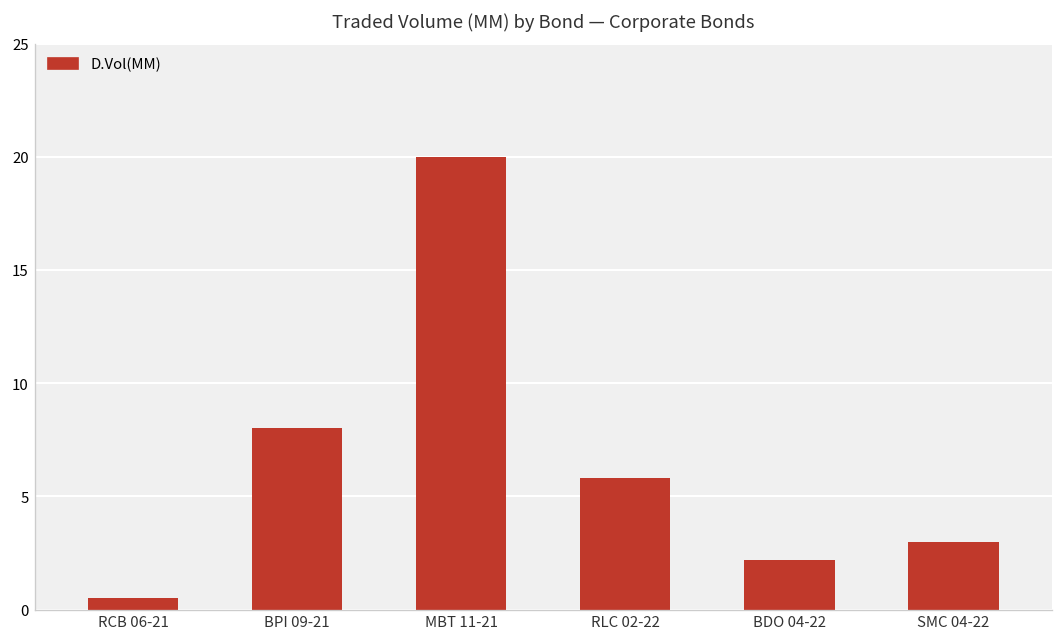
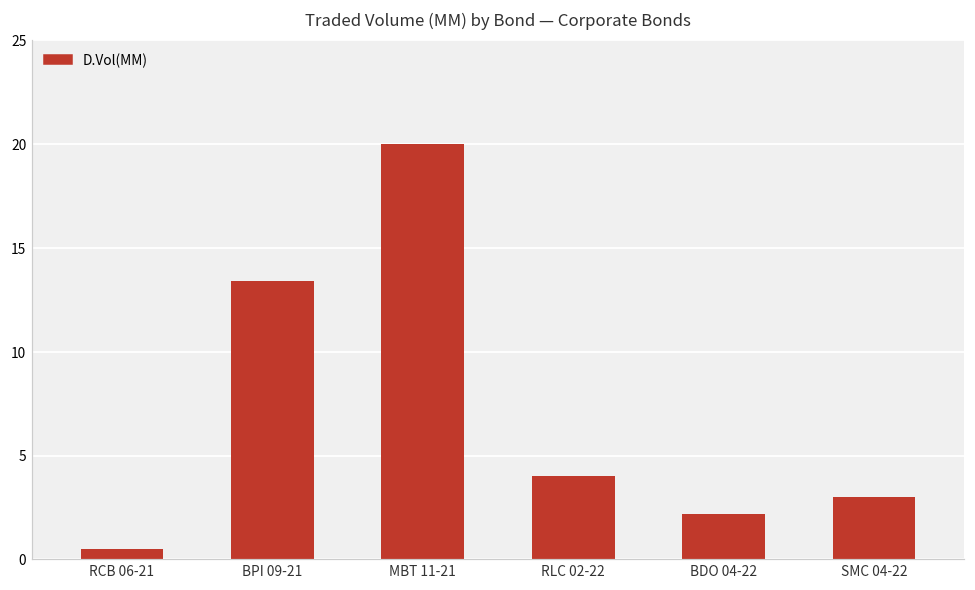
BPI 09-21: 8.0 -> 13.4
RLC 02-22: 5.8 -> 4.0
